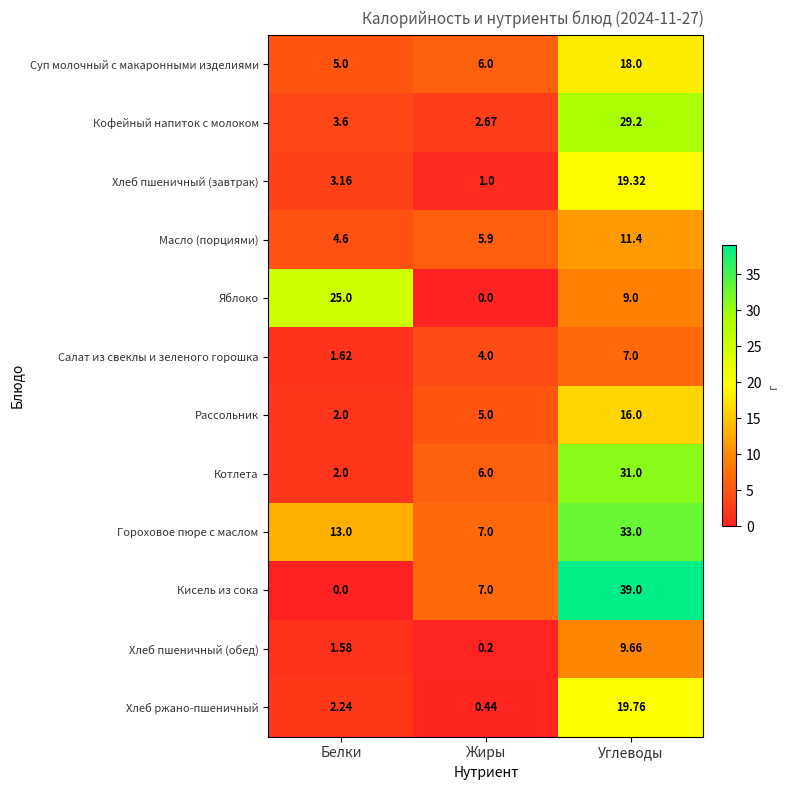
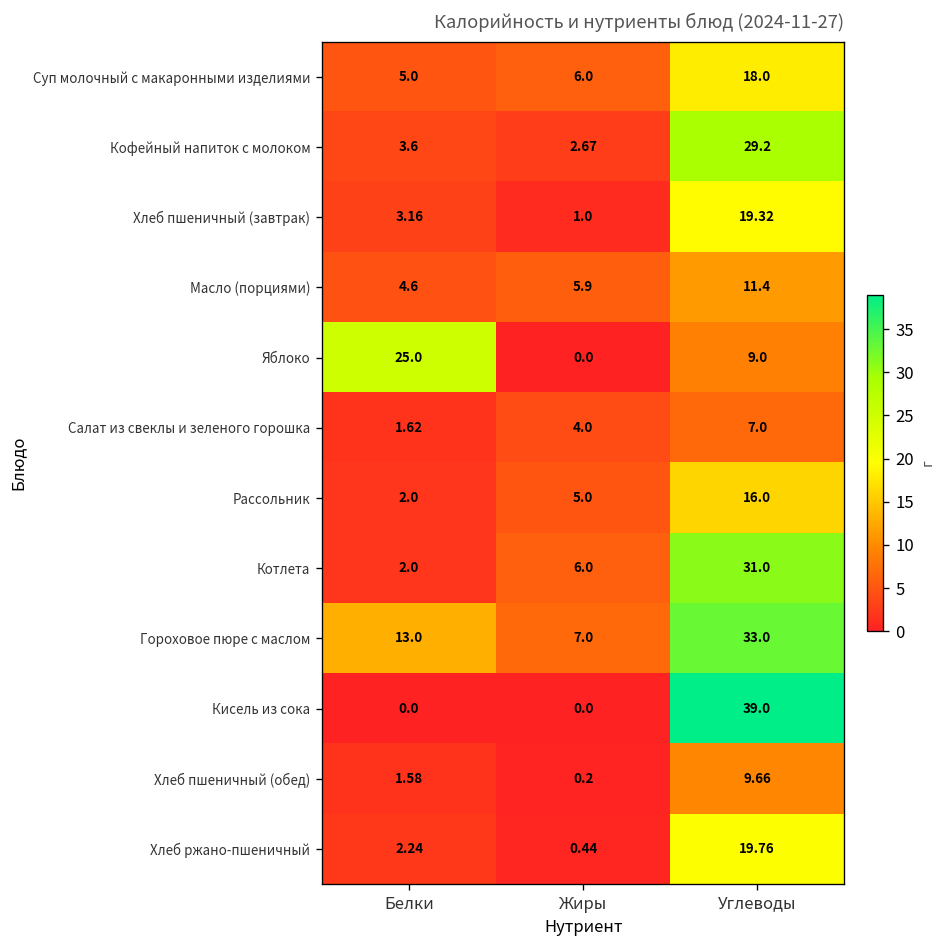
Кисель из сока, Жиры: 7.0 -> 0.0
